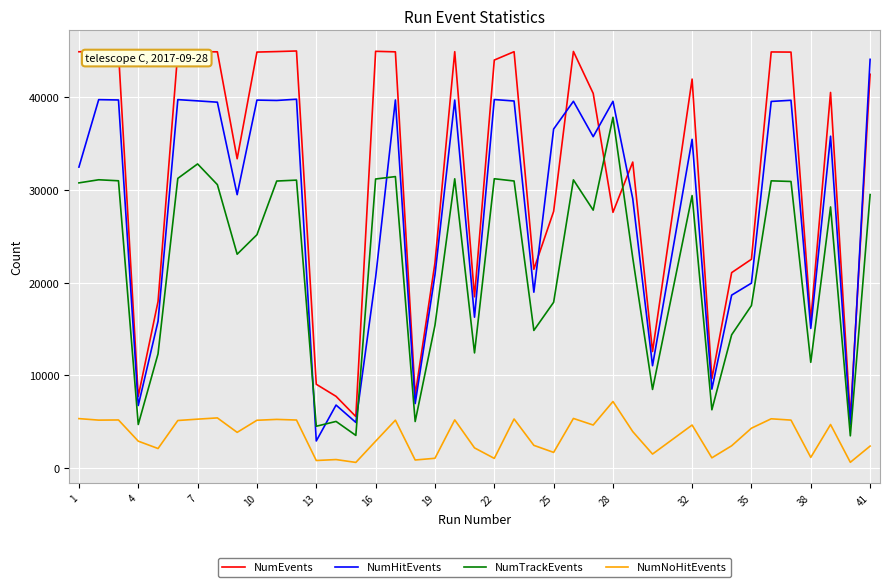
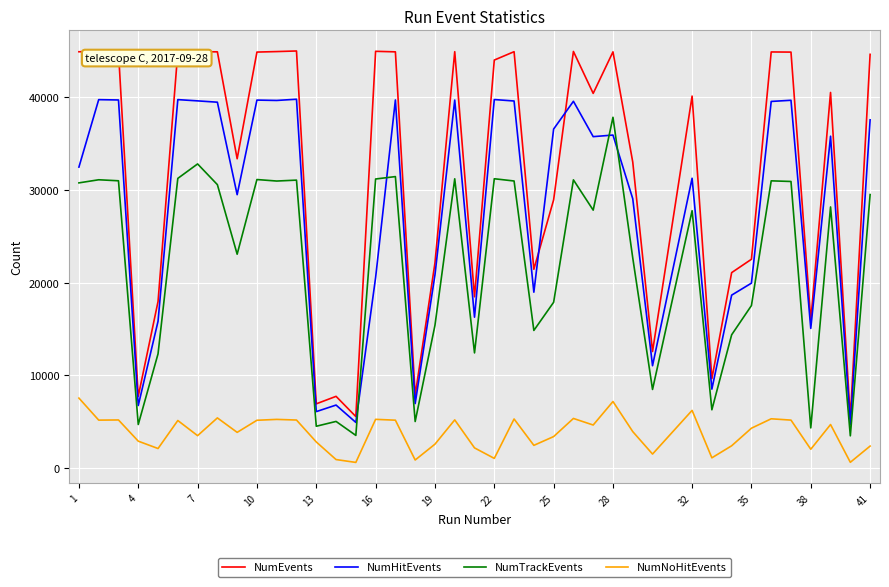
NumNoHitEvents, 1: 5000 -> 8000
NumNoHitEvents, 7: 5000 -> 4000
NumTrackEvents, 10: 25000 -> 31000
NumEvents, 13: 9000 -> 7000
NumHitEvents, 13: 3000 -> 6000
NumNoHitEvents, 13: 1000 -> 3000
NumNoHitEvents, 16: 3000 -> 5000
NumNoHitEvents, 19: 1000 -> 3000
NumEvents, 25: 28000 -> 29000
NumNoHitEvents, 25: 2000 -> 3000
NumEvents, 28: 28000 -> 45000
NumHitEvents, 28: 40000 -> 36000
NumEvents, 32: 42000 -> 40000
NumHitEvents, 32: 35000 -> 31000
NumTrackEvents, 32: 29000 -> 28000
NumNoHitEvents, 32: 5000 -> 6000
NumTrackEvents, 38: 11000 -> 4000
NumNoHitEvents, 38: 1000 -> 2000
NumEvents, 41: 42000 -> 45000
NumHitEvents, 41: 44000 -> 38000
